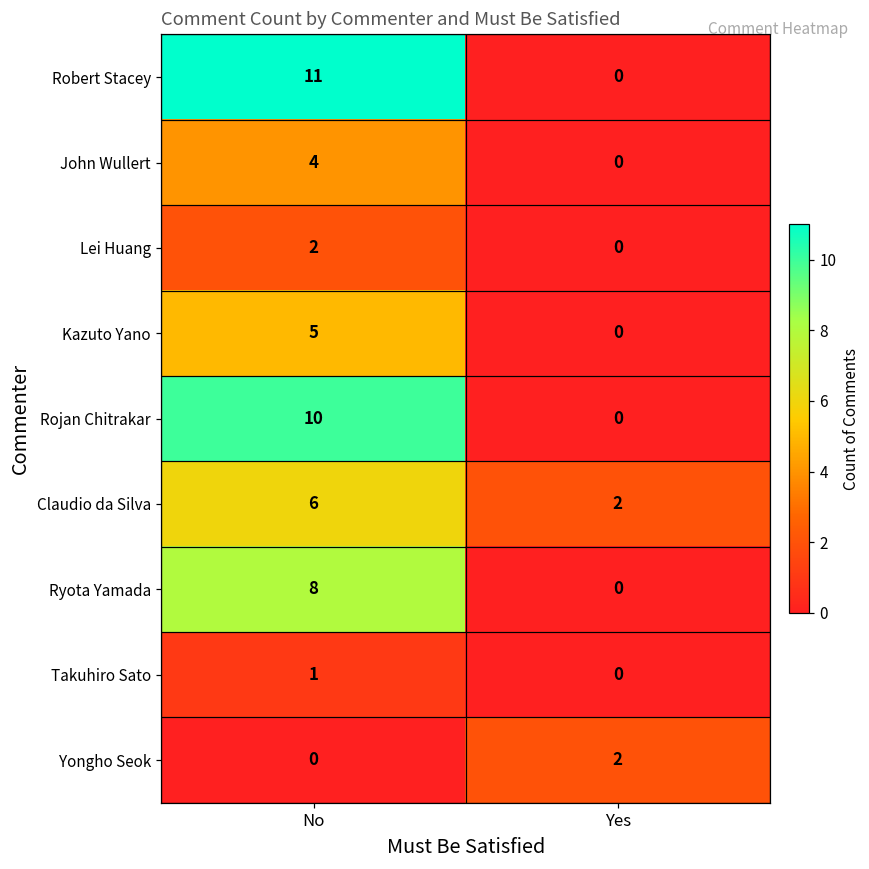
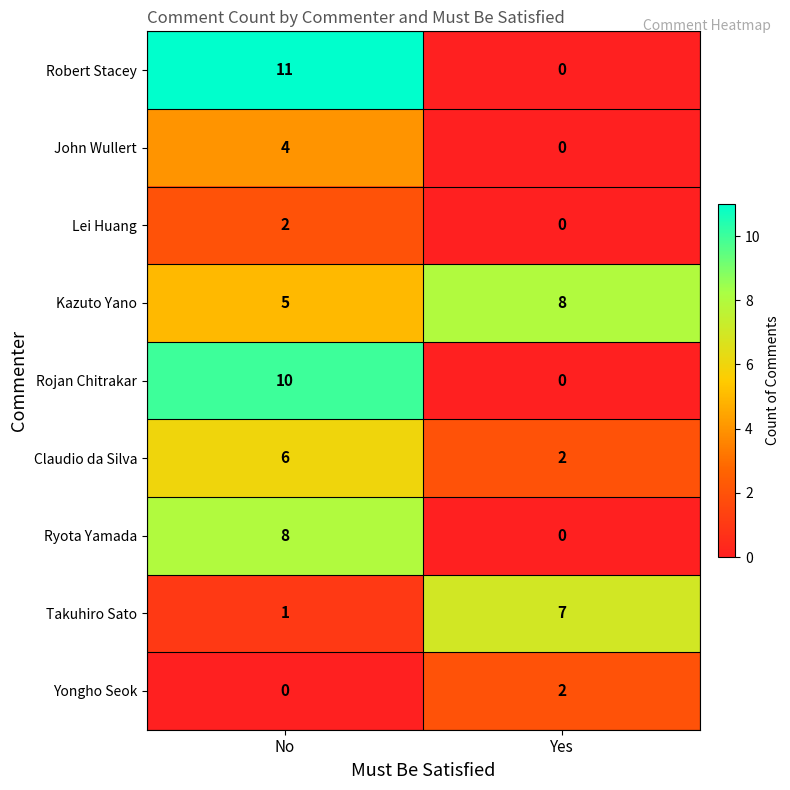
Kazuto Yano, Yes: 0 -> 8
Takuhiro Sato, Yes: 0 -> 7
